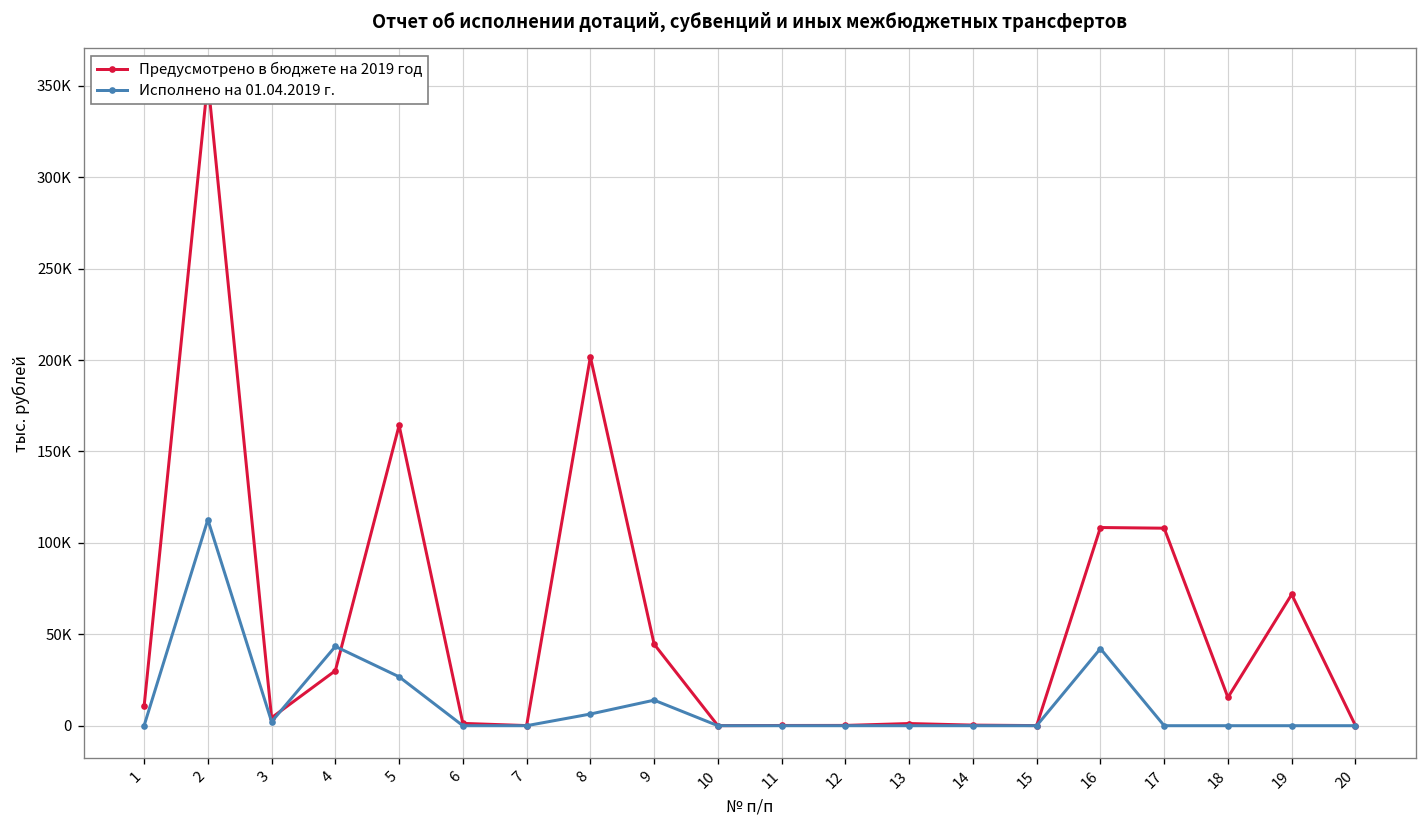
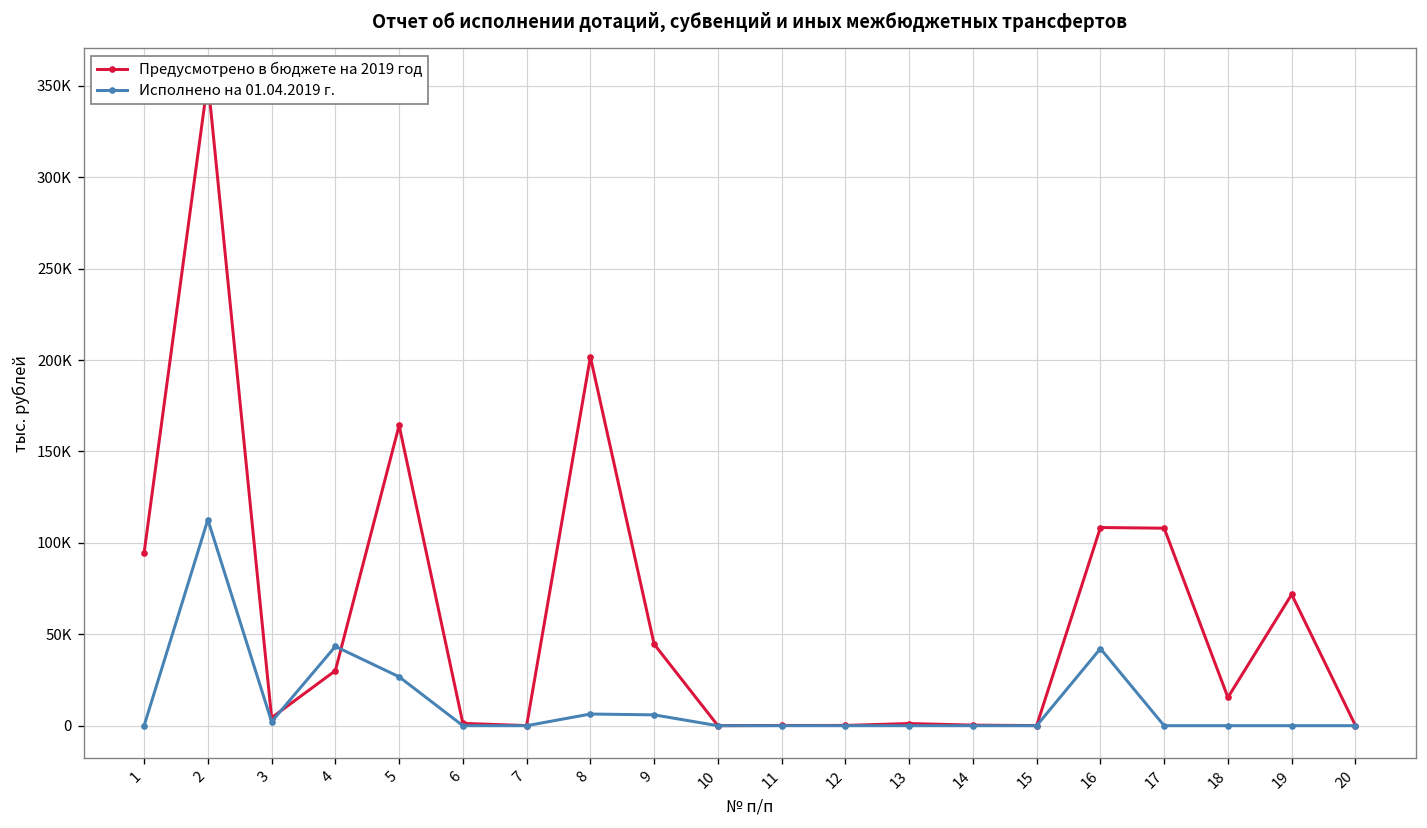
Предусмотрено в бюджете на 2019 год, 1: 11000 -> 95000
Исполнено на 01.04.2019 г., 9: 14000 -> 6000
